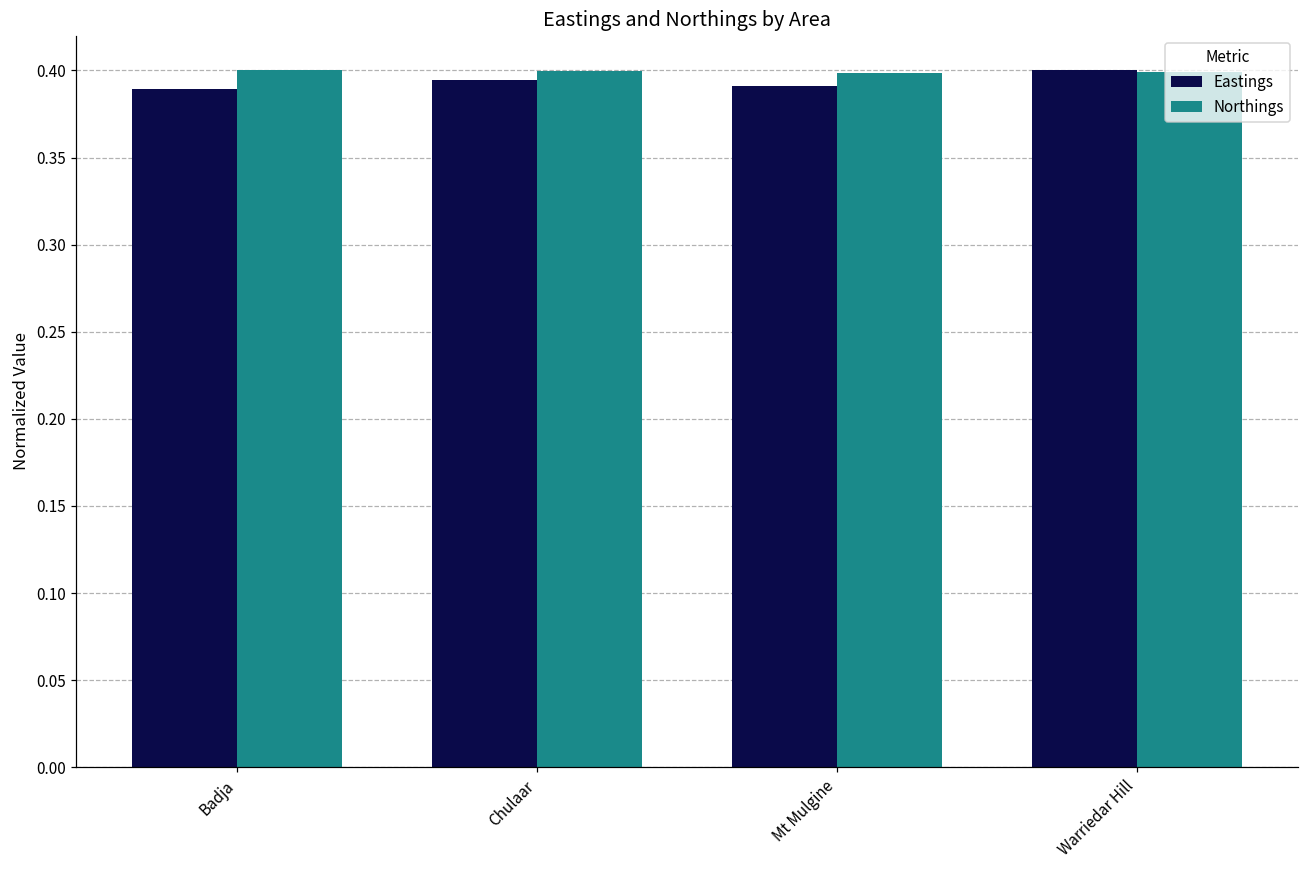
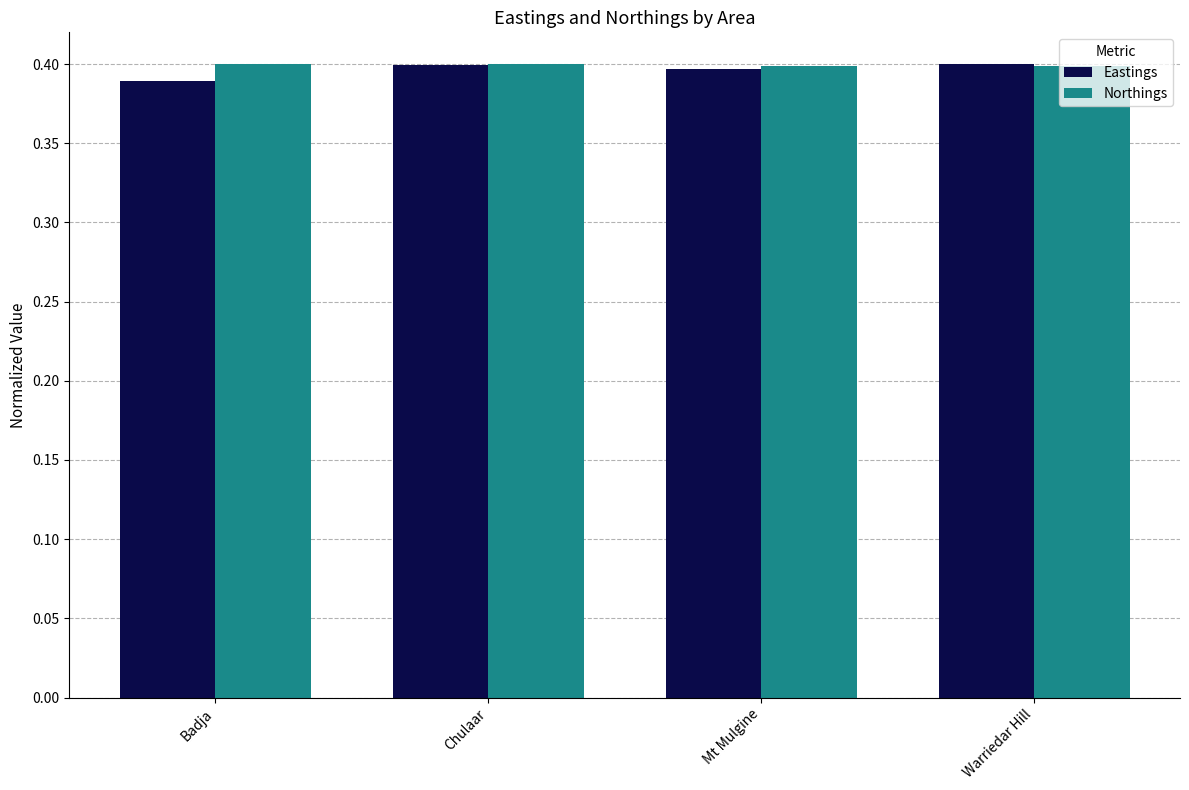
Eastings, Chulaar: 0.394 -> 0.399
Eastings, Mt Mulgine: 0.391 -> 0.397
